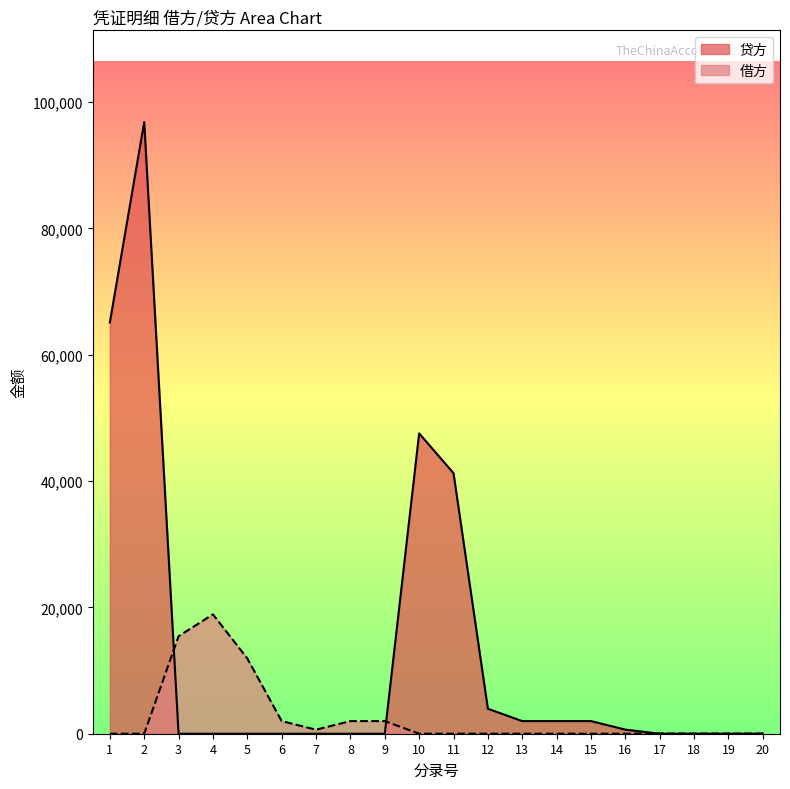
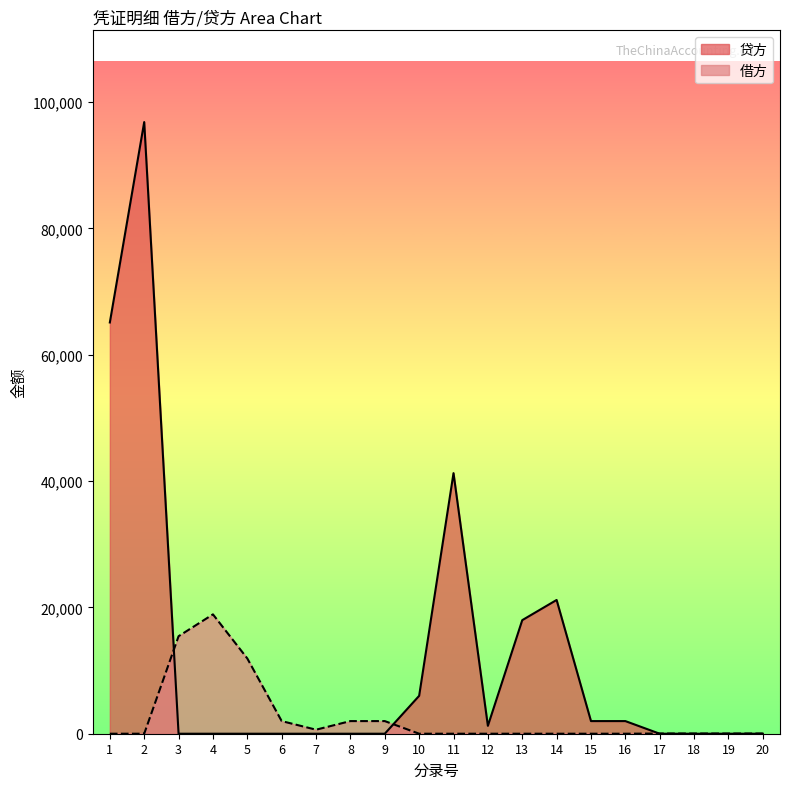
贷方, 10: 48,000 -> 6,000
贷方, 12: 4,000 -> 1,000
贷方, 13: 2,000 -> 18,000
贷方, 14: 2,000 -> 21,000
贷方, 16: 1,000 -> 2,000
